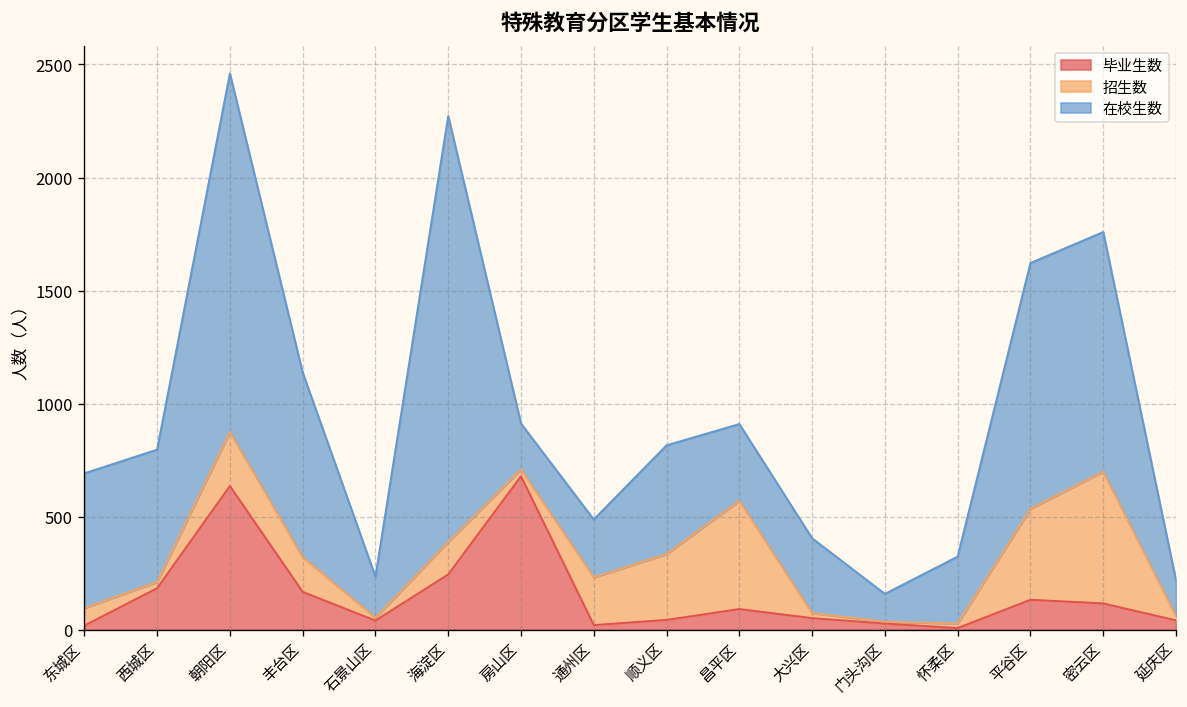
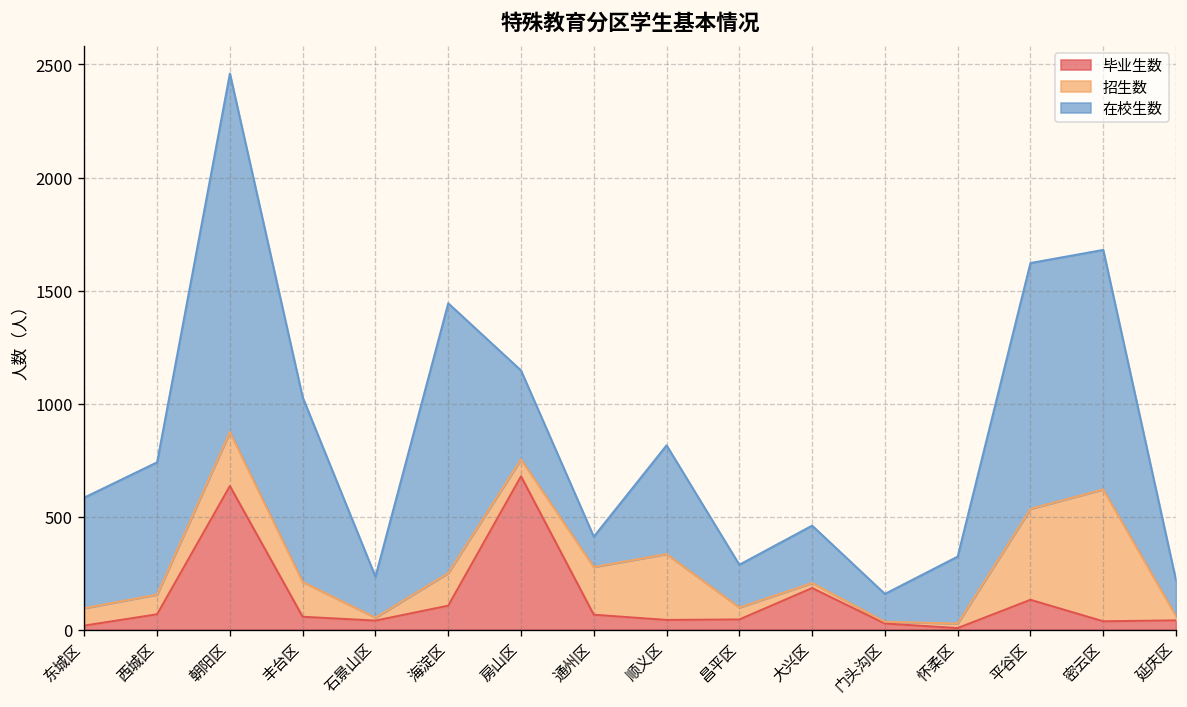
在校生数, 东城区: 600 -> 490
毕业生数, 西城区: 180 -> 70
招生数, 西城区: 30 -> 90
毕业生数, 丰台区: 170 -> 60
毕业生数, 海淀区: 250 -> 110
在校生数, 海淀区: 1880 -> 1190
招生数, 房山区: 30 -> 80
在校生数, 房山区: 200 -> 390
毕业生数, 通州区: 20 -> 70
在校生数, 通州区: 260 -> 130
毕业生数, 昌平区: 90 -> 50
招生数, 昌平区: 480 -> 50
在校生数, 昌平区: 340 -> 190
毕业生数, 大兴区: 50 -> 190
在校生数, 大兴区: 330 -> 250
毕业生数, 密云区: 120 -> 40
